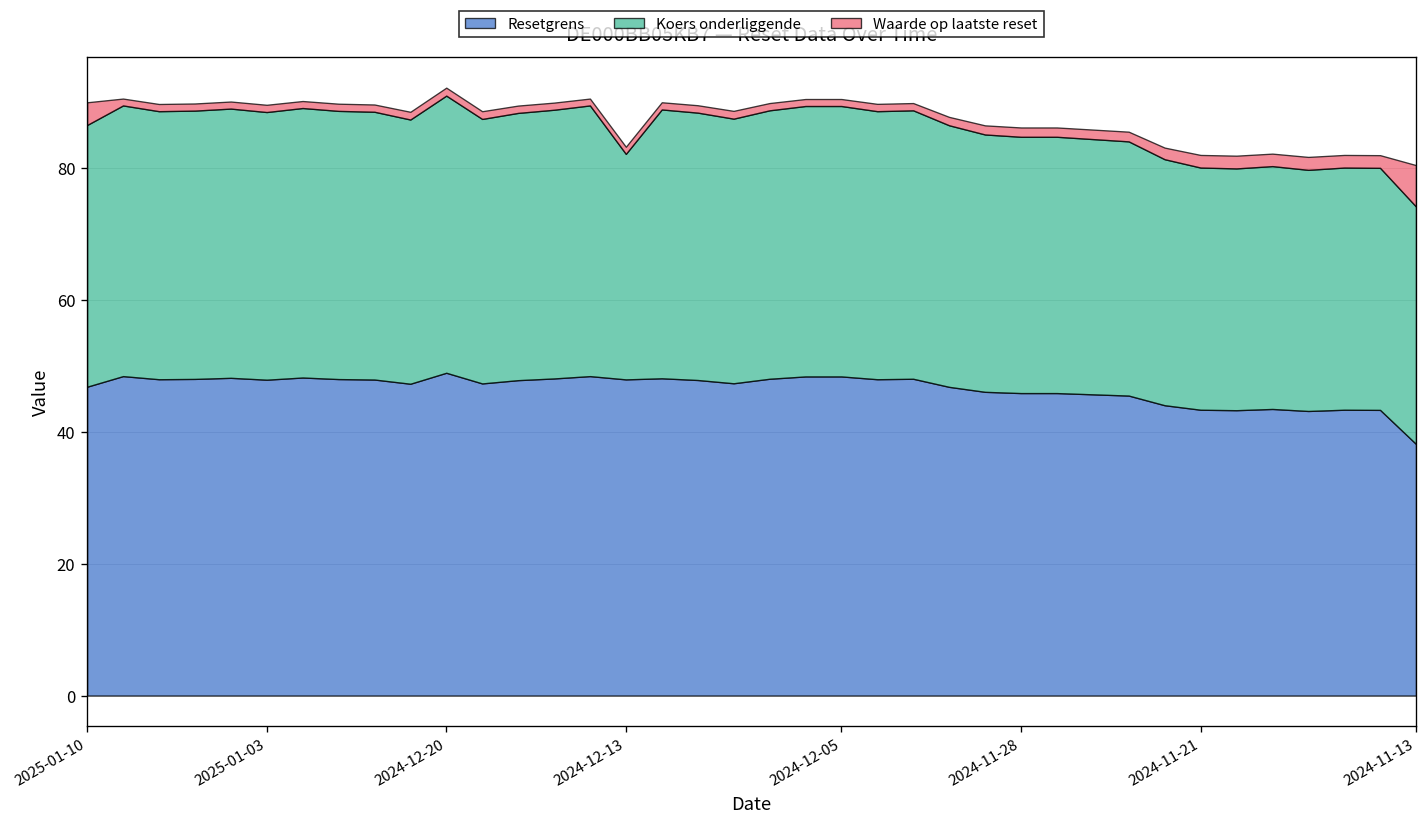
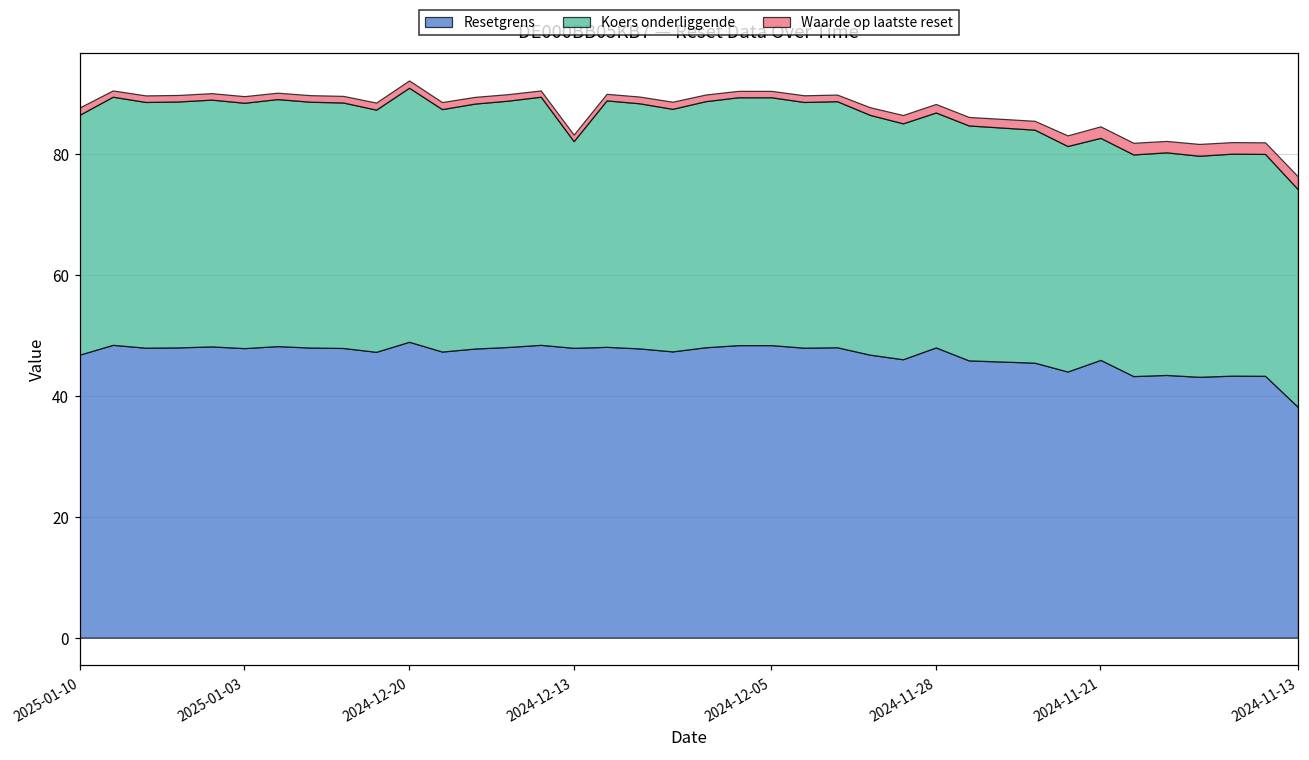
Waarde op laatste reset, 2025-01-10: 3 -> 1
Resetgrens, 2024-11-28: 46 -> 48
Resetgrens, 2024-11-21: 43 -> 46
Waarde op laatste reset, 2024-11-13: 6 -> 2
